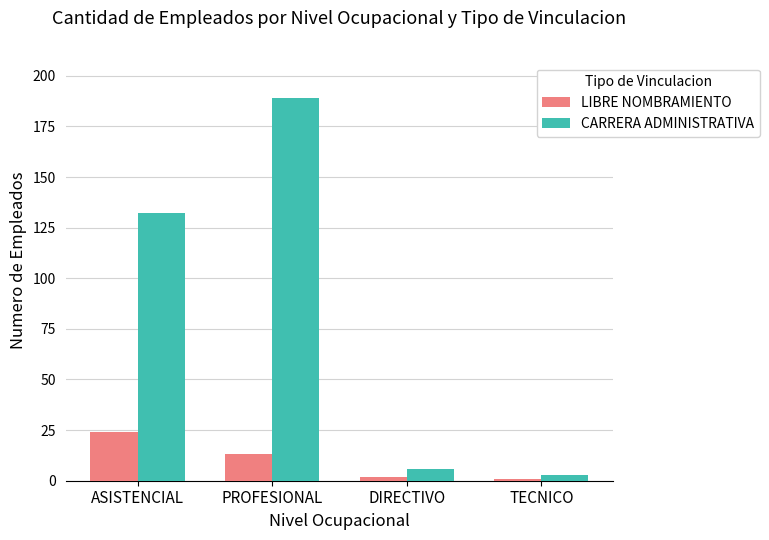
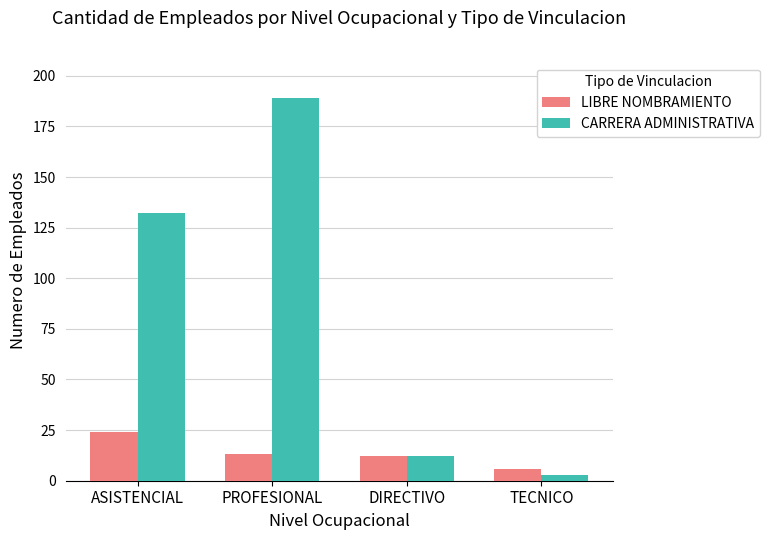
LIBRE NOMBRAMIENTO, DIRECTIVO: 2 -> 12
CARRERA ADMINISTRATIVA, DIRECTIVO: 6 -> 12
LIBRE NOMBRAMIENTO, TECNICO: 1 -> 6
